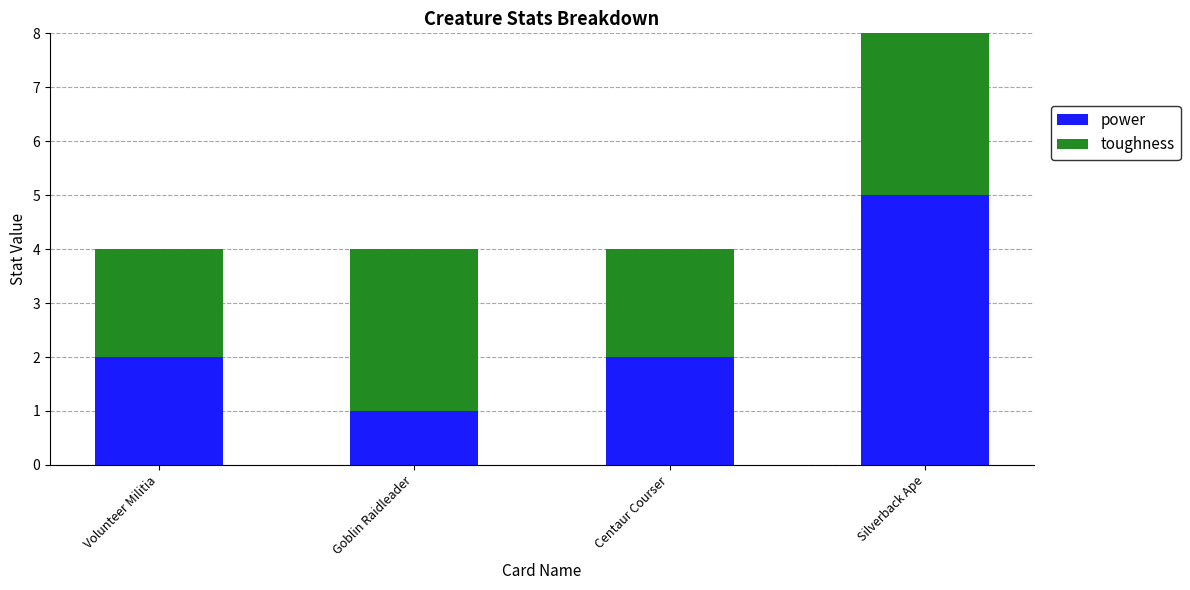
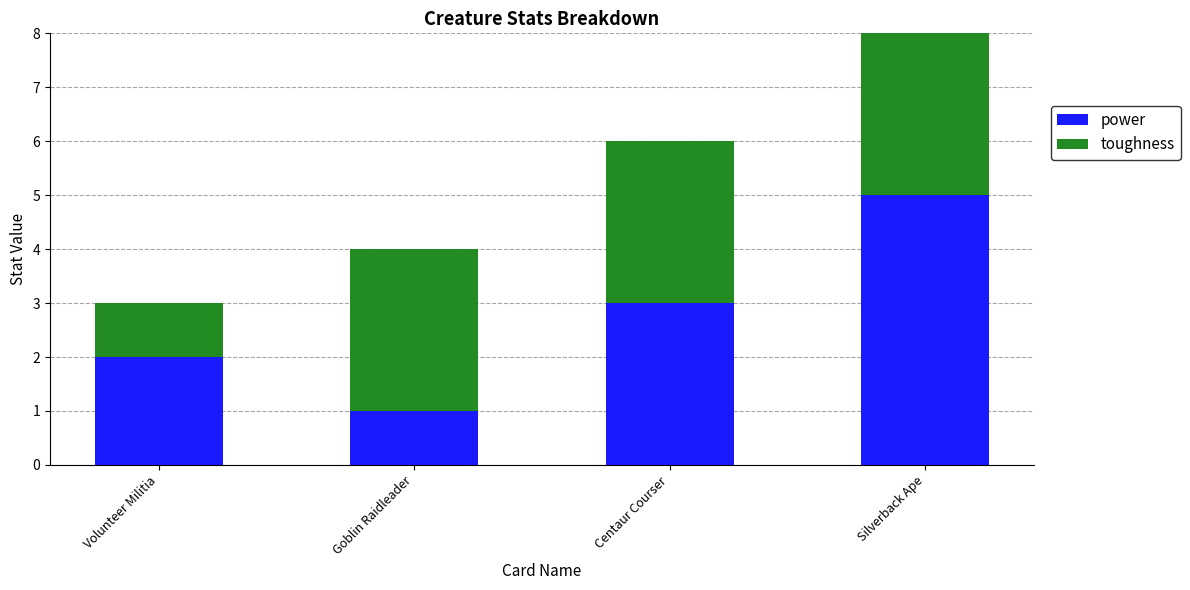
toughness, Volunteer Militia: 2 -> 1
power, Centaur Courser: 2 -> 3
toughness, Centaur Courser: 2 -> 3
